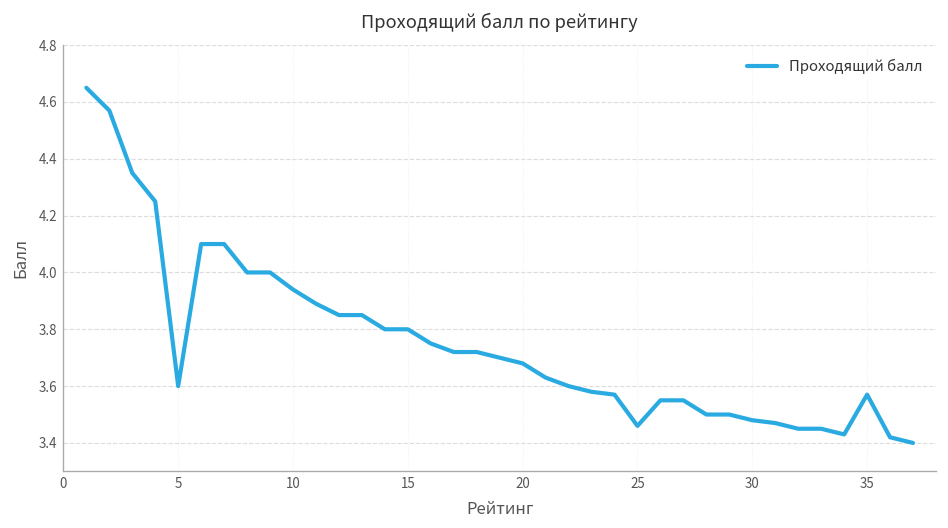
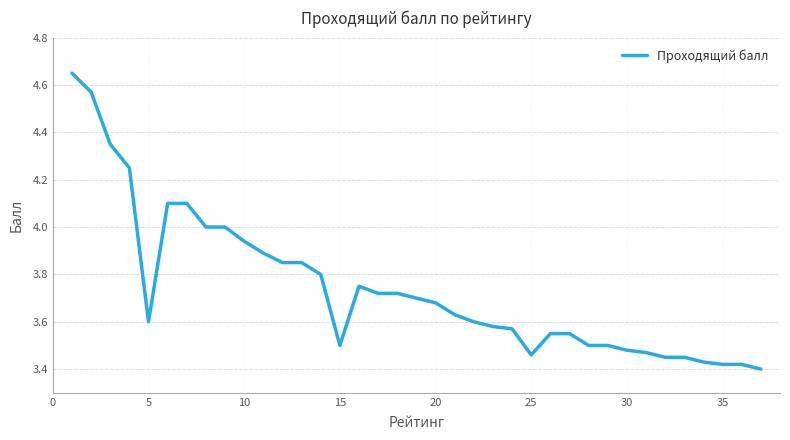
15: 3.8 -> 3.5
35: 3.57 -> 3.42
